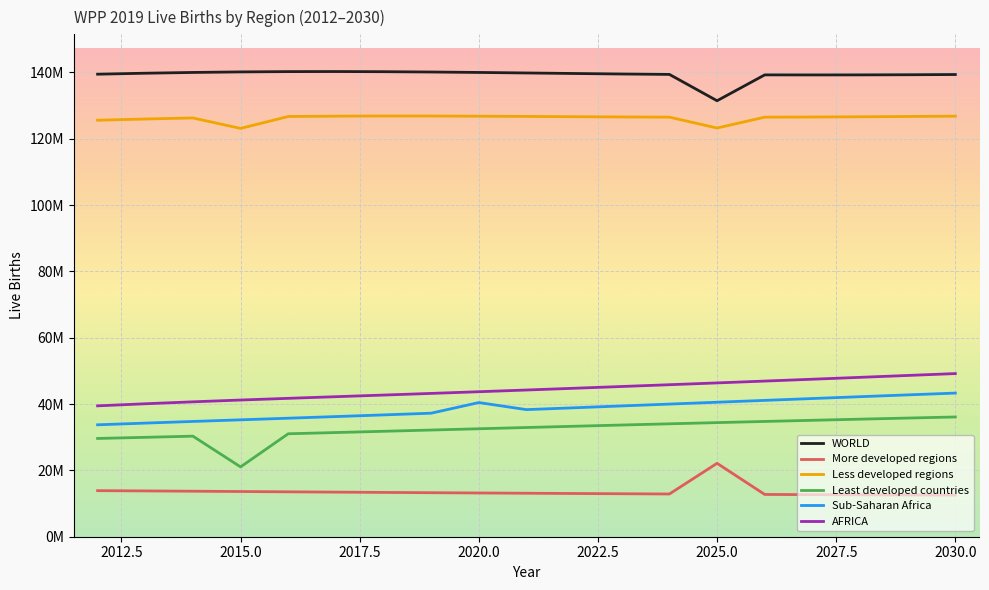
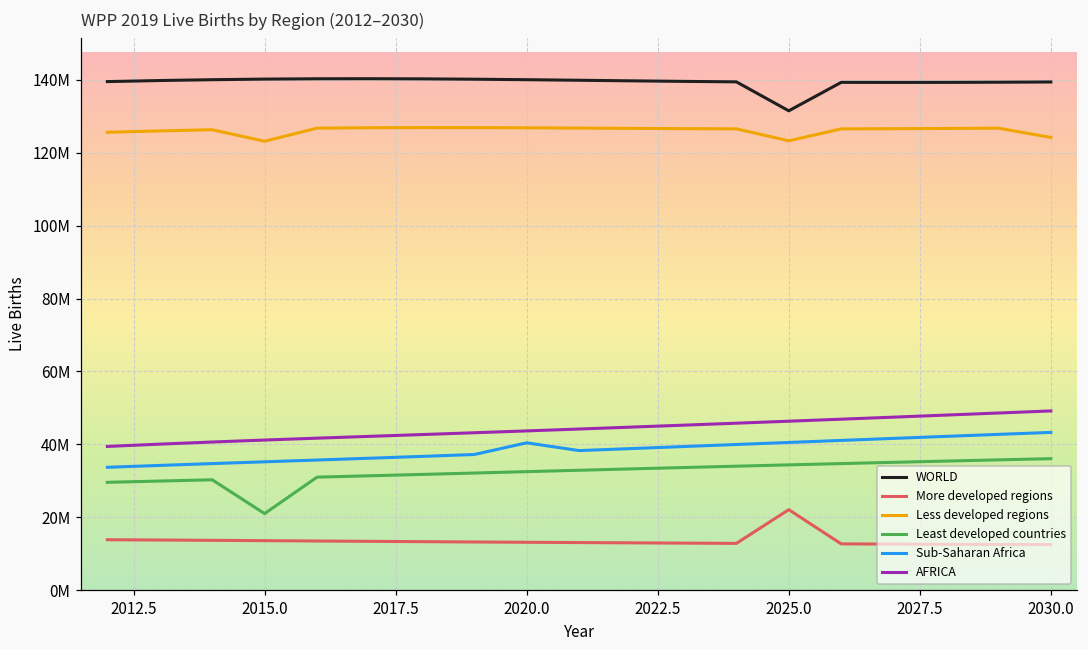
Less developed regions, 2030.0: 127000000 -> 124000000
